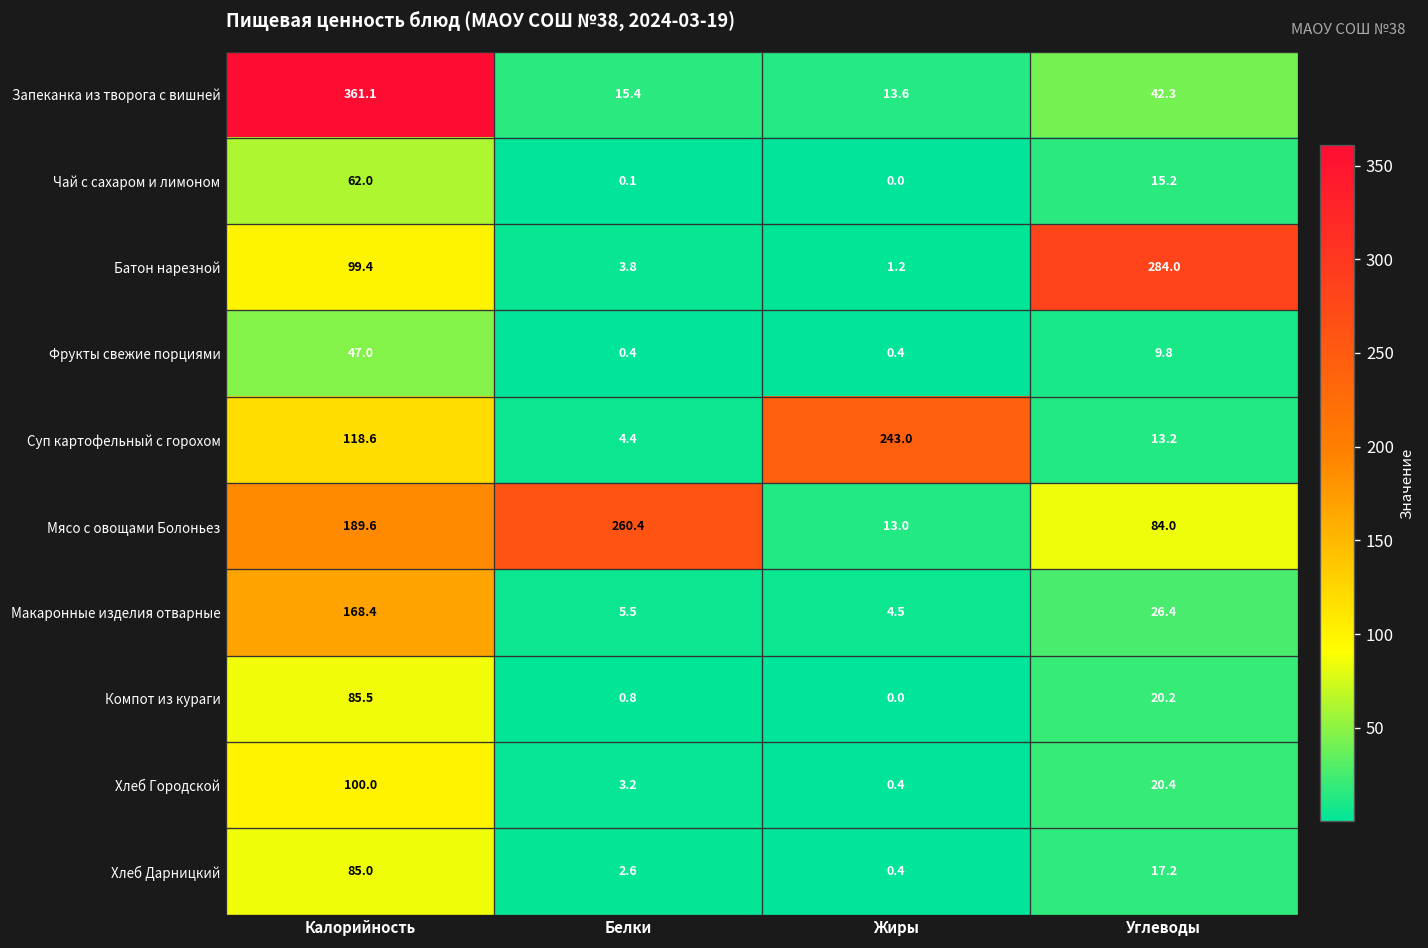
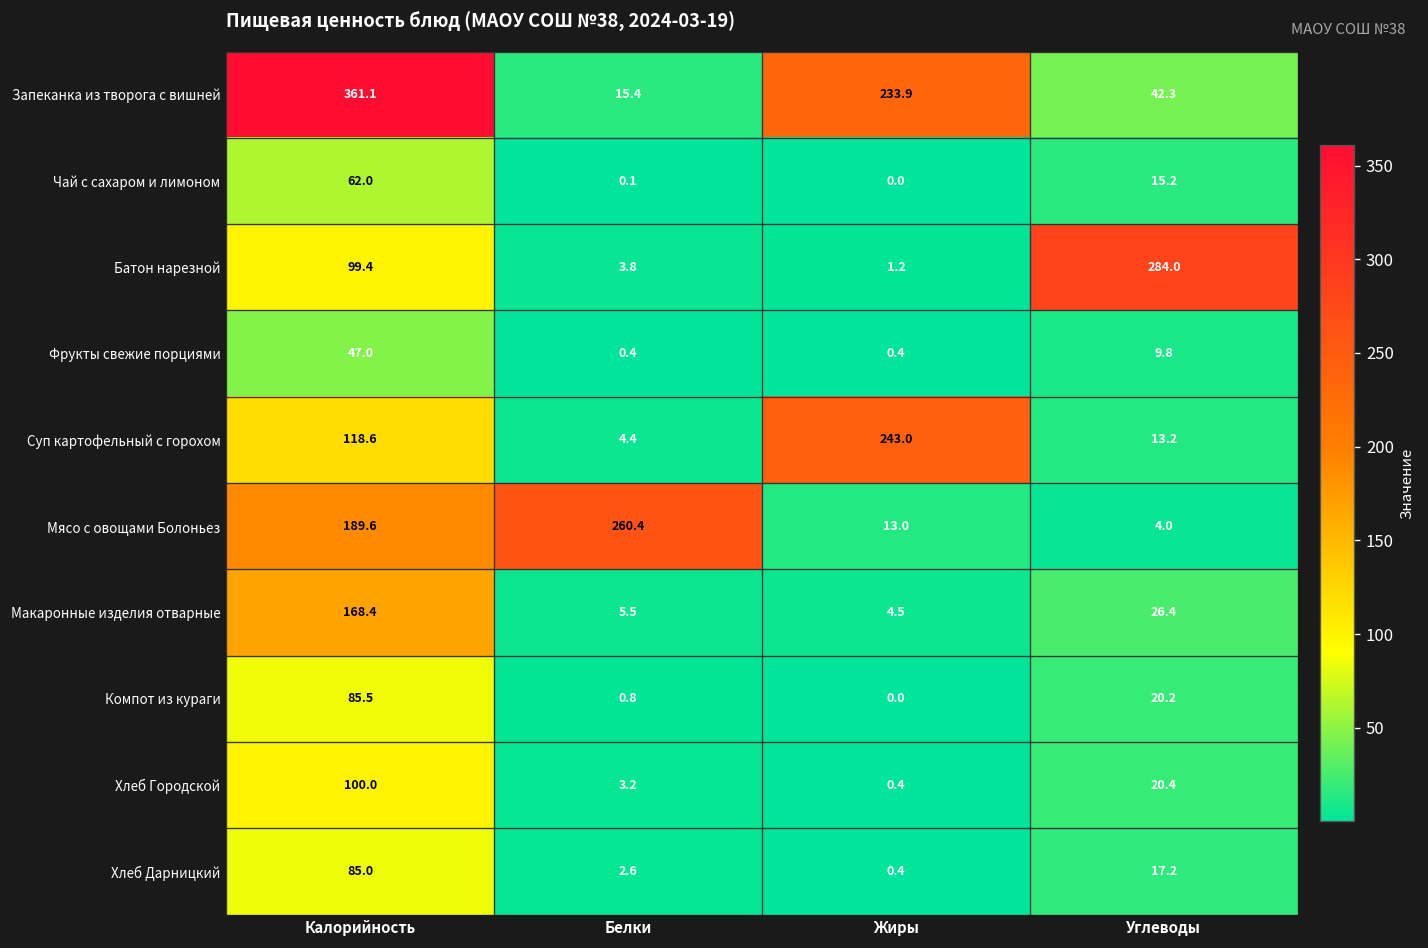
Запеканка из творога с вишней, Жиры: 13.6 -> 233.9
Мясо с овощами Болоньез, Углеводы: 84.0 -> 4.0
